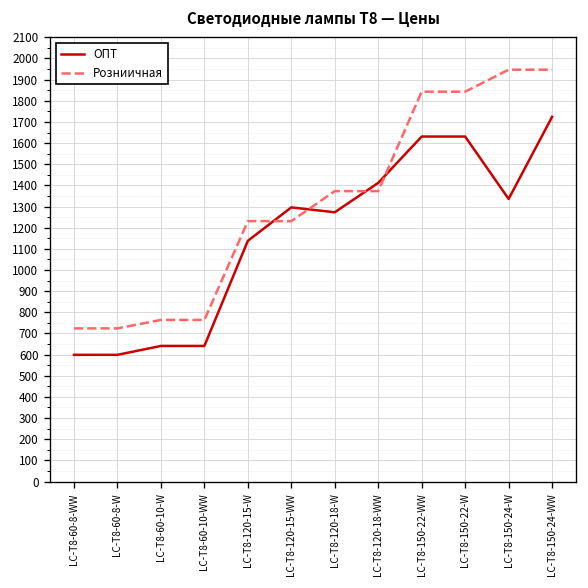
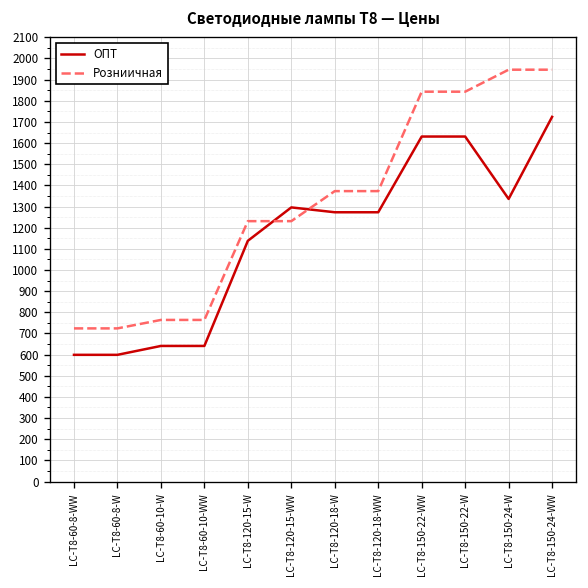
ОПТ, LC-T8-120-18-WW: 1410 -> 1270
